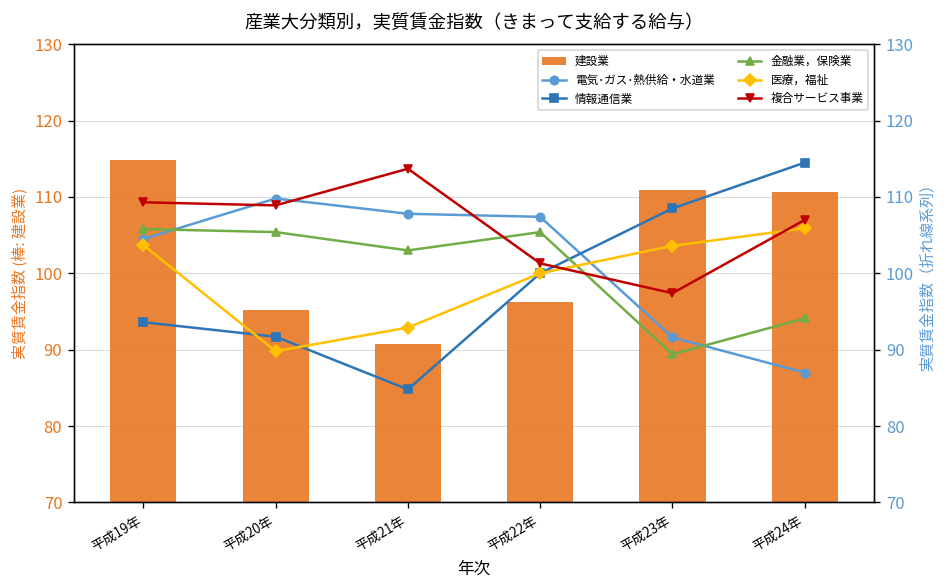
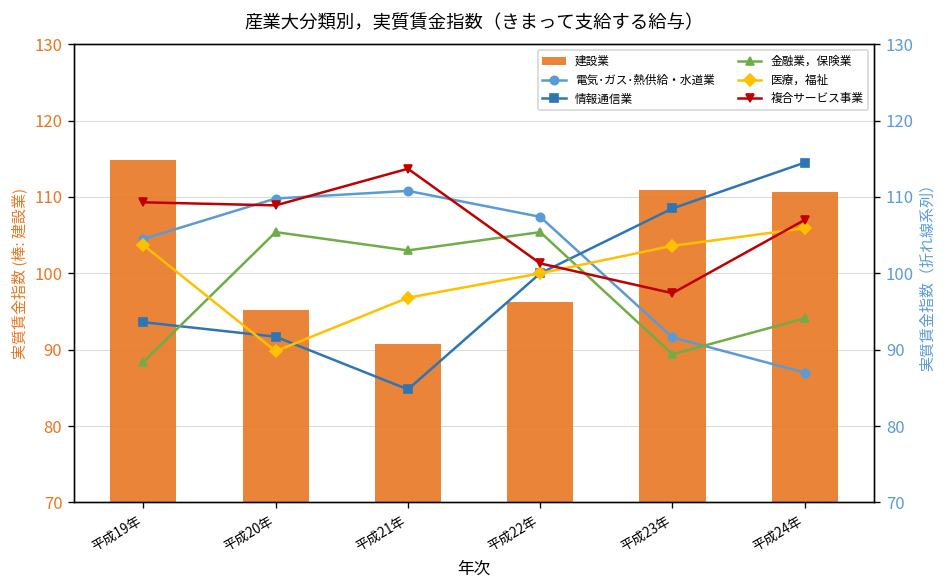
金融業，保険業, 平成19年: 106 -> 88
電気･ガス･熱供給・水道業, 平成21年: 108 -> 111
医療，福祉, 平成21年: 93 -> 97
